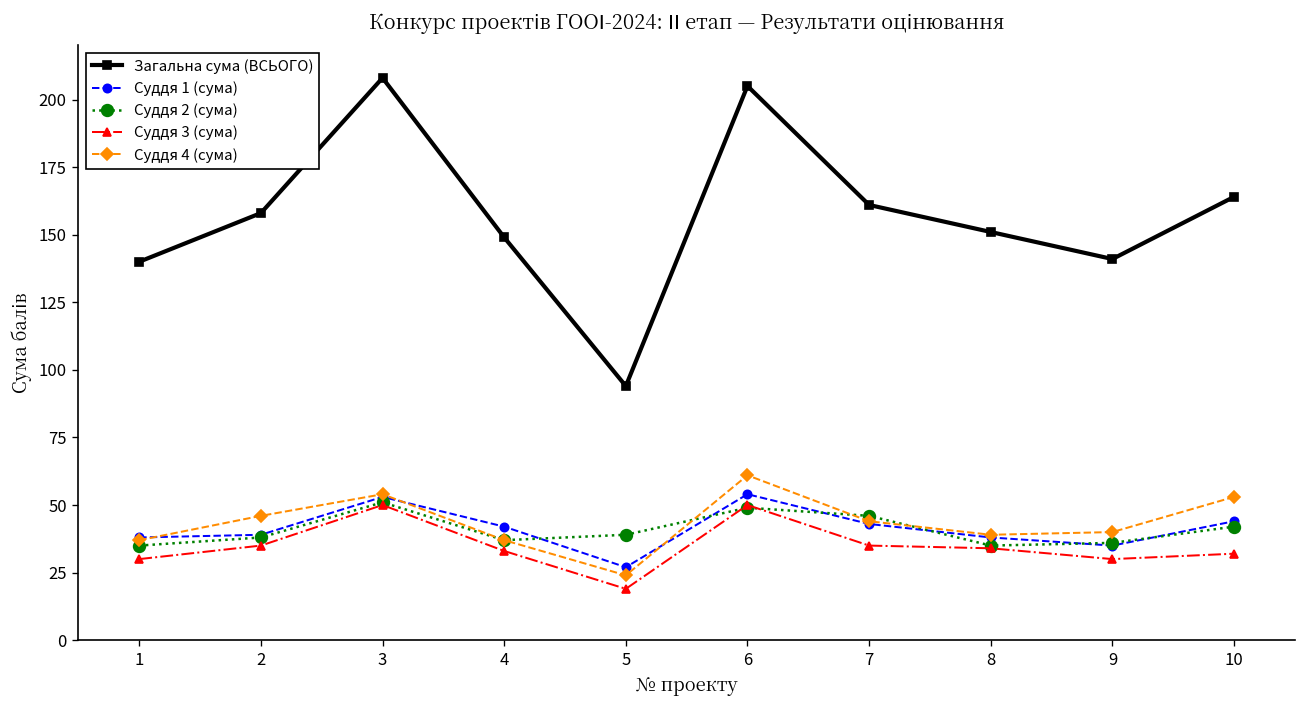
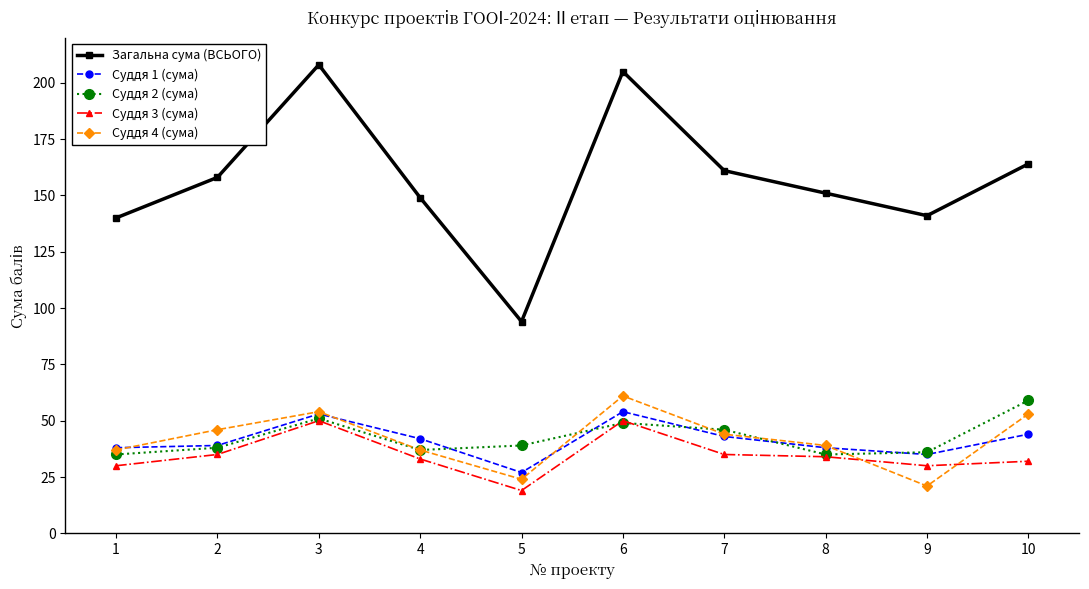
Суддя 4 (сума), 9: 40 -> 21
Суддя 2 (сума), 10: 42 -> 59
